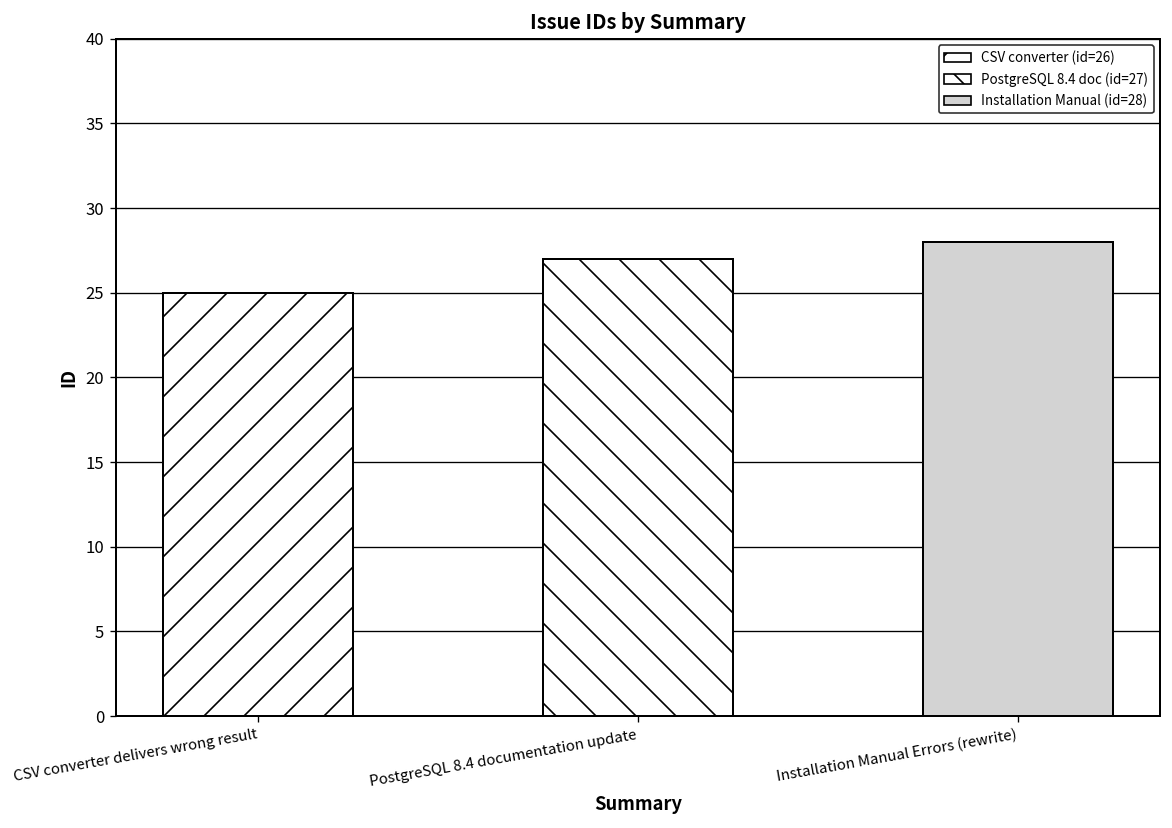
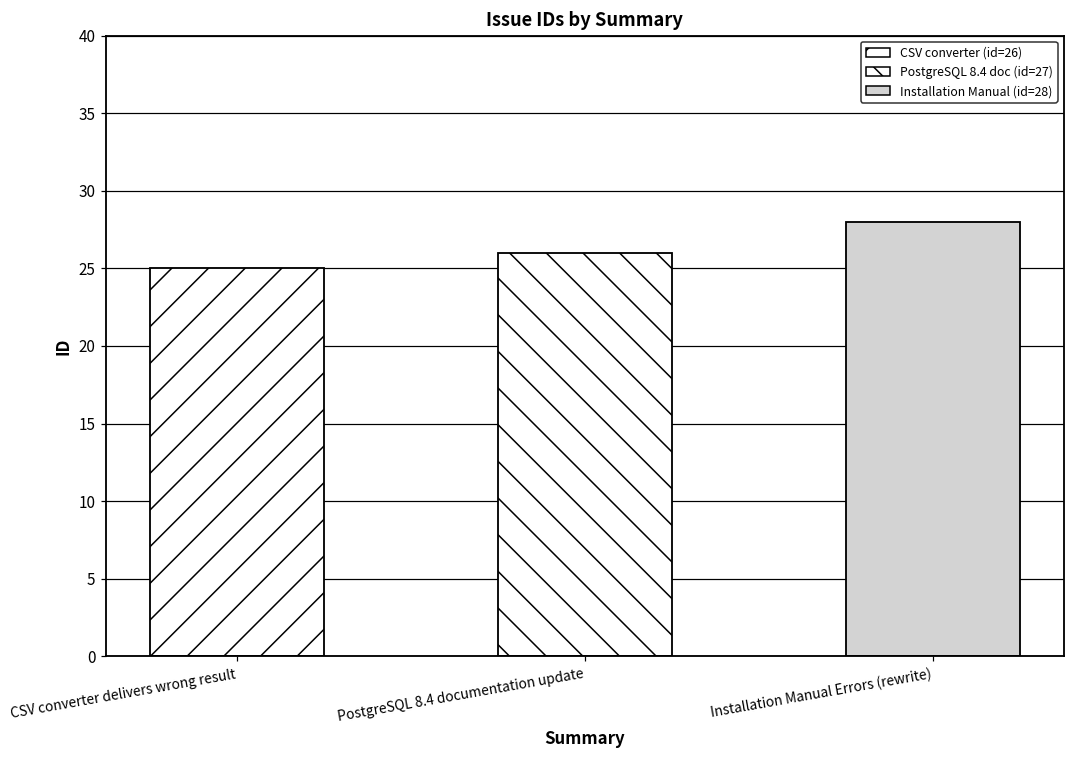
PostgreSQL 8.4 documentation update: 27 -> 26
